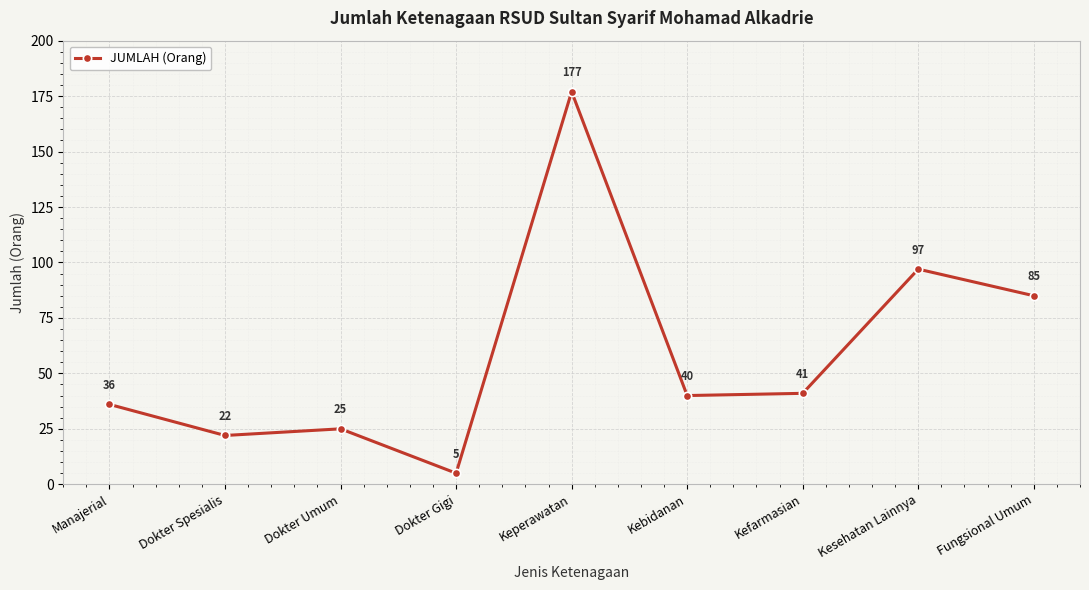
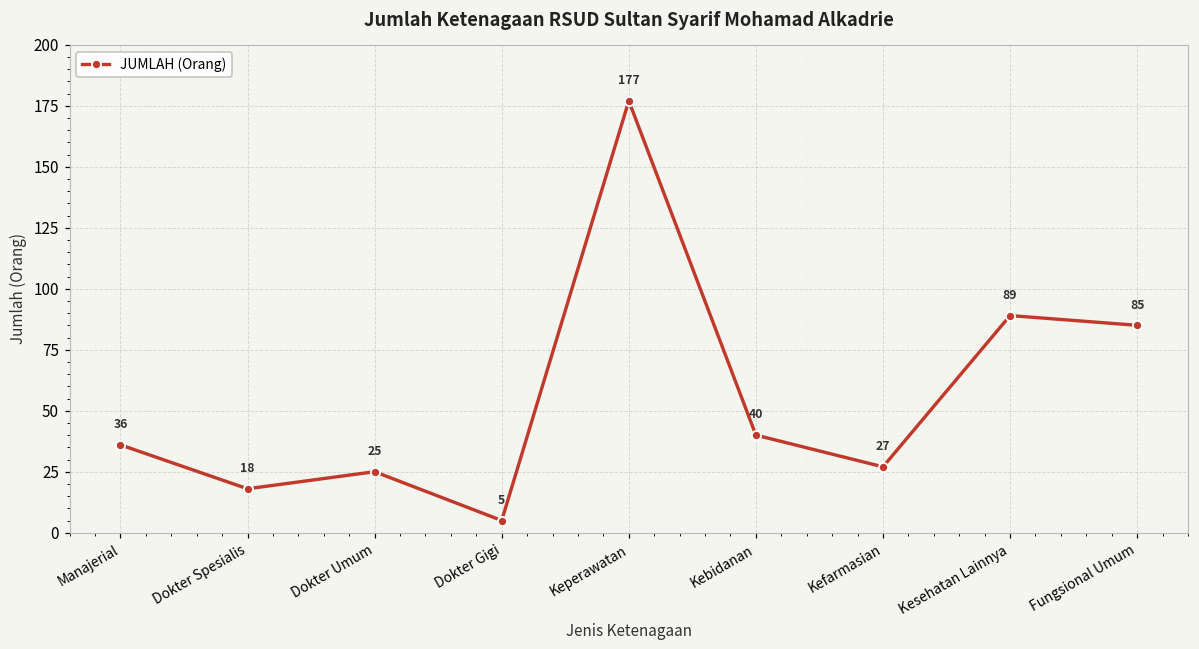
Dokter Spesialis: 22 -> 18
Kefarmasian: 41 -> 27
Kesehatan Lainnya: 97 -> 89
